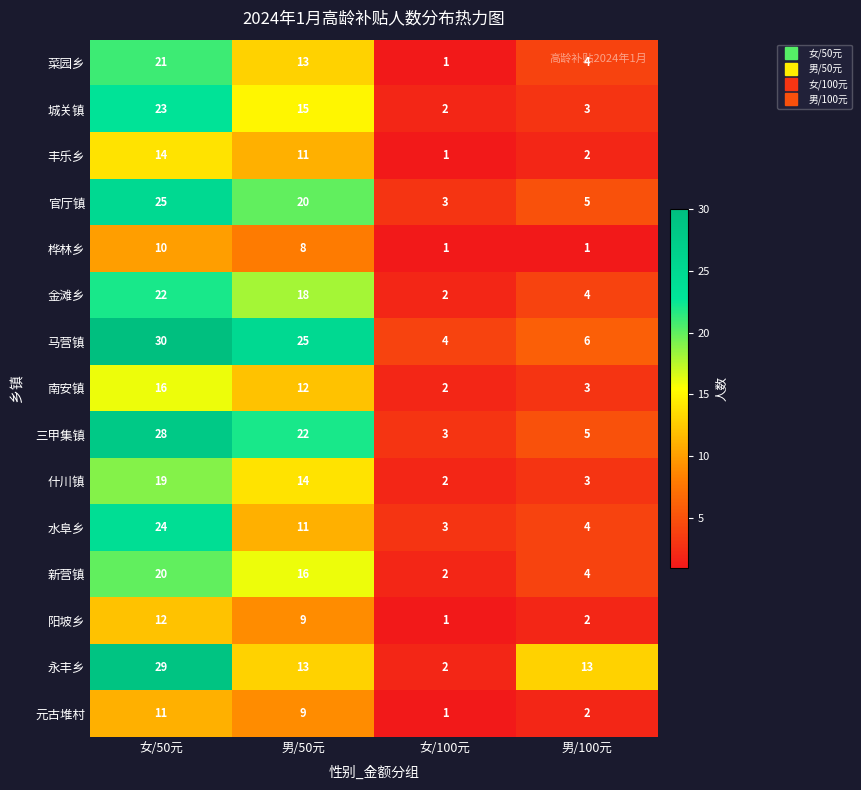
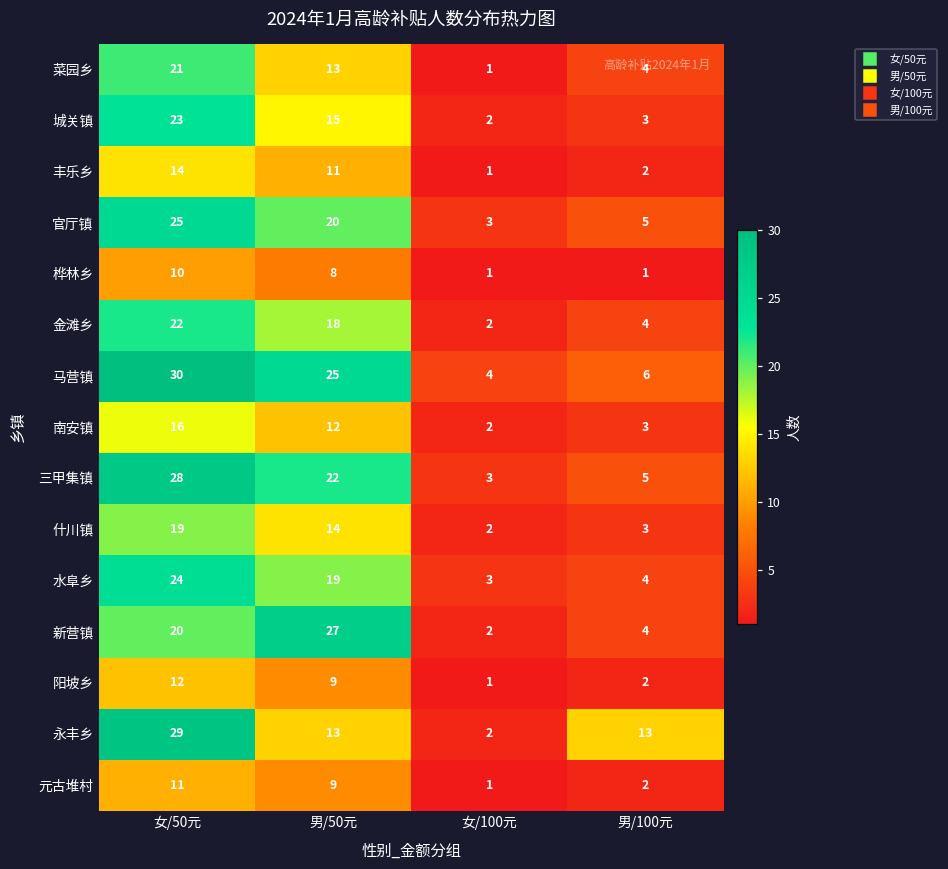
水阜乡, 男/50元: 11 -> 19
新营镇, 男/50元: 16 -> 27
